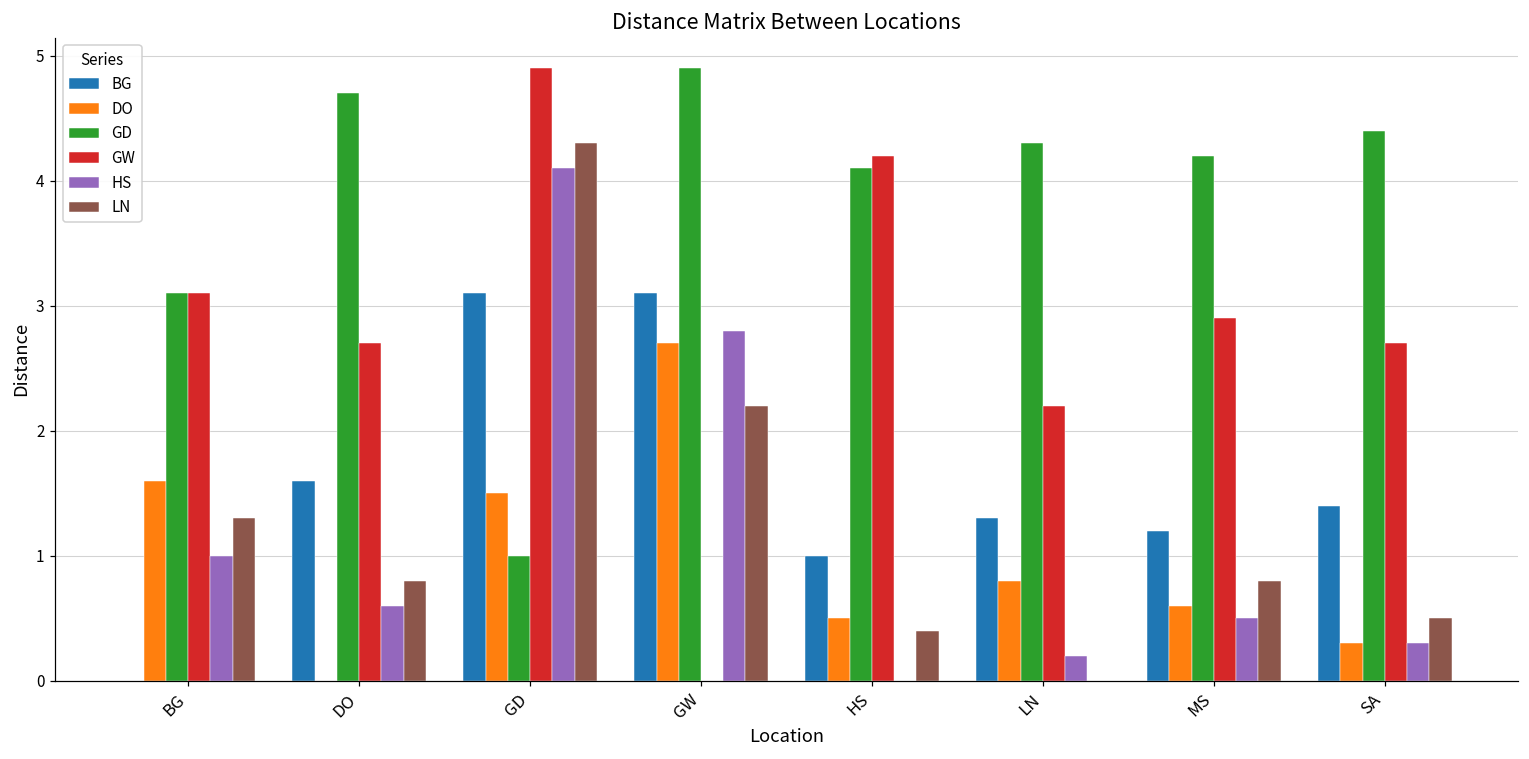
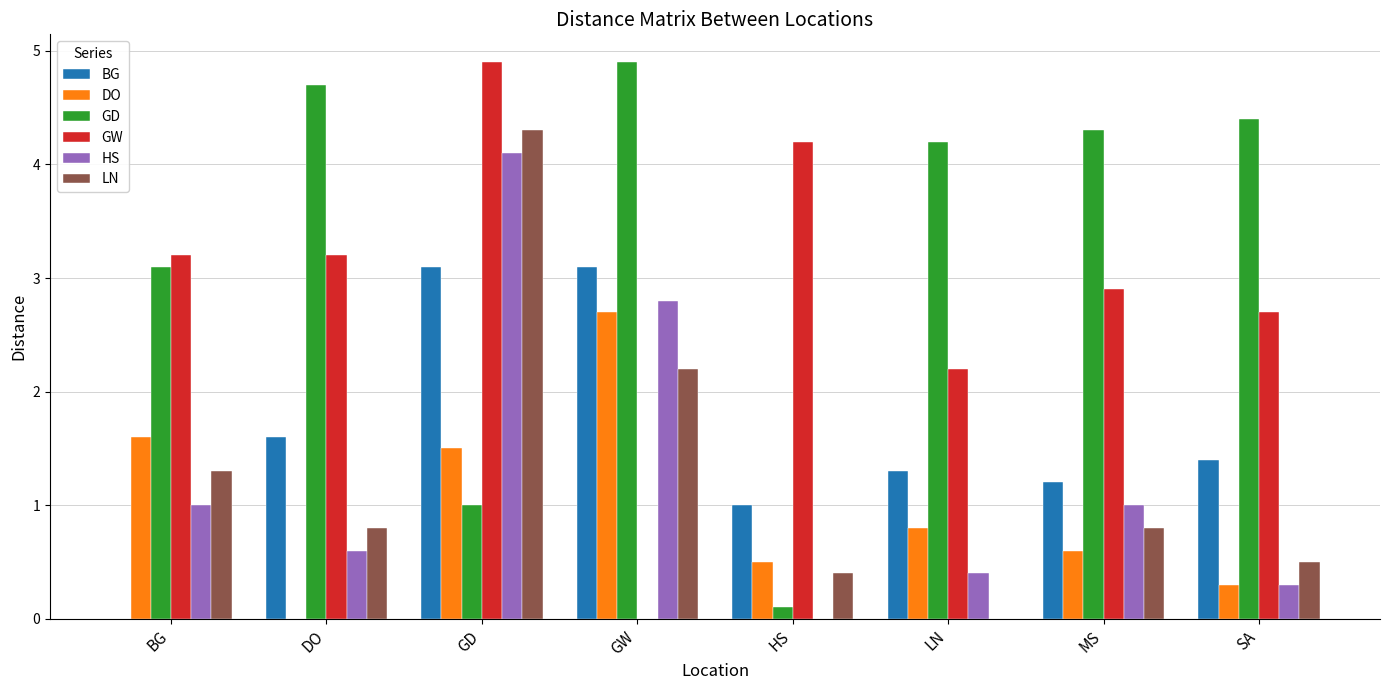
GW, BG: 3.1 -> 3.2
GW, DO: 2.7 -> 3.2
GD, HS: 4.1 -> 0.1
GD, LN: 4.3 -> 4.2
HS, LN: 0.2 -> 0.4
GD, MS: 4.2 -> 4.3
HS, MS: 0.5 -> 1.0
